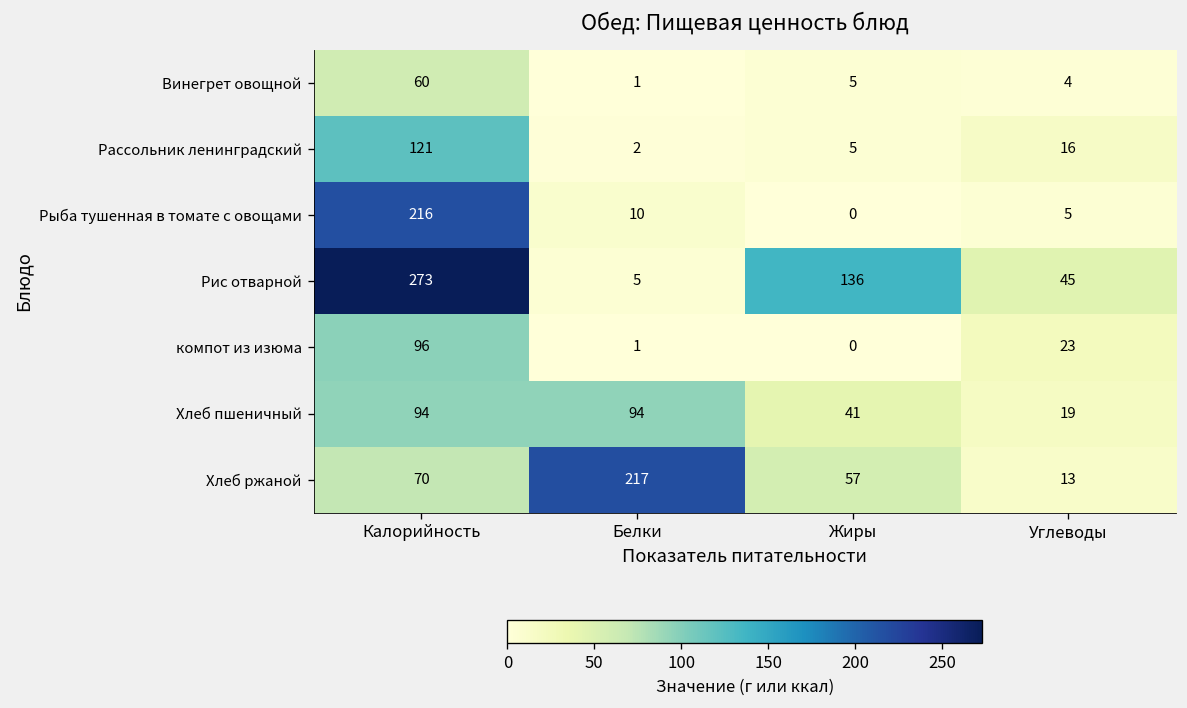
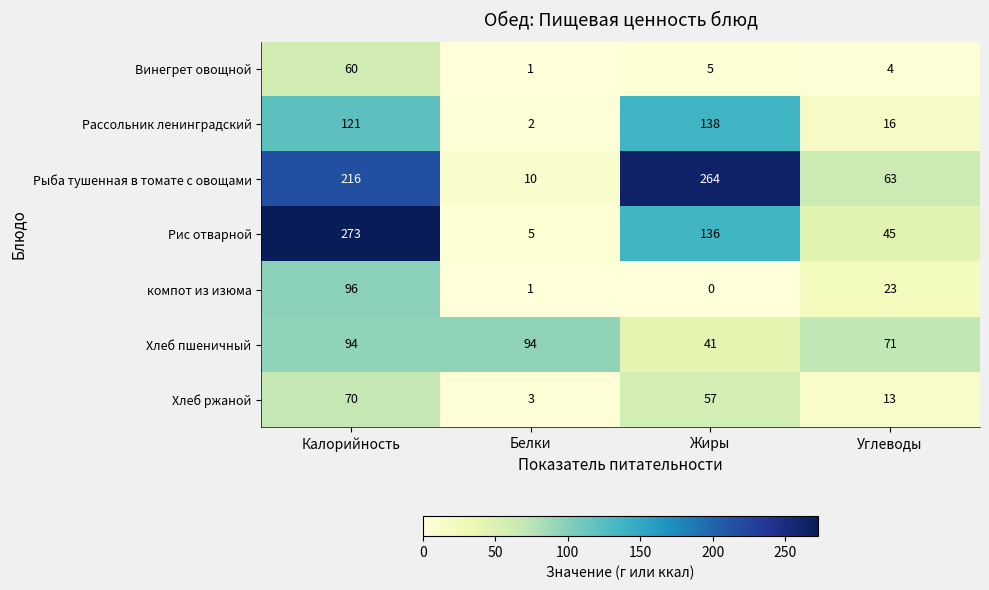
Рассольник ленинградский, Жиры: 5 -> 138
Рыба тушенная в томате с овощами, Жиры: 0 -> 264
Рыба тушенная в томате с овощами, Углеводы: 5 -> 63
Хлеб пшеничный, Углеводы: 19 -> 71
Хлеб ржаной, Белки: 217 -> 3
